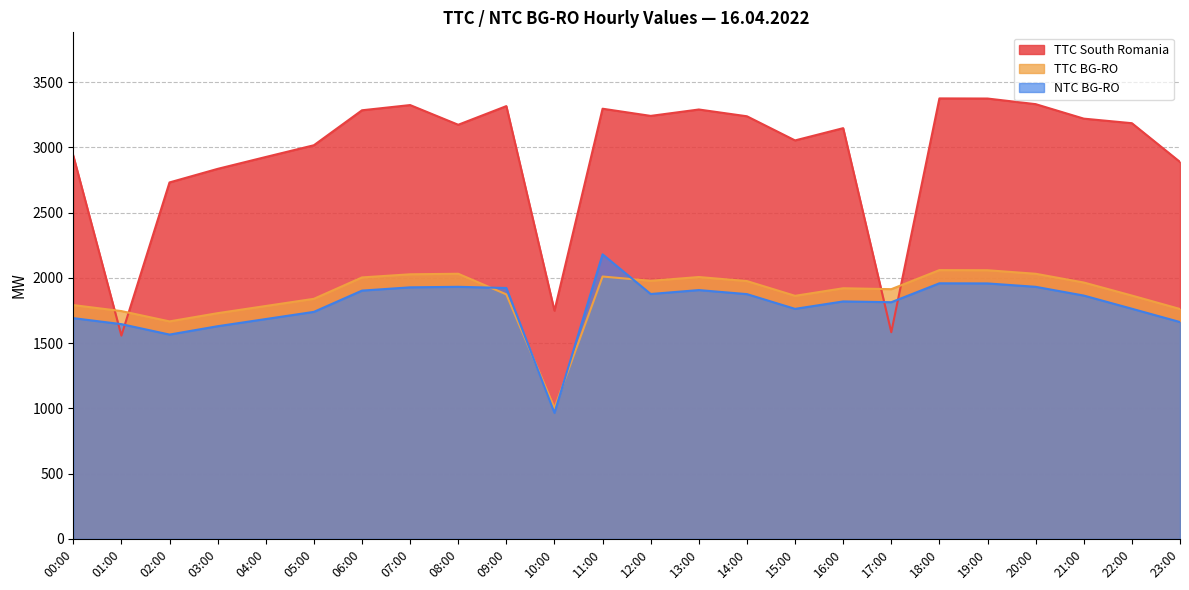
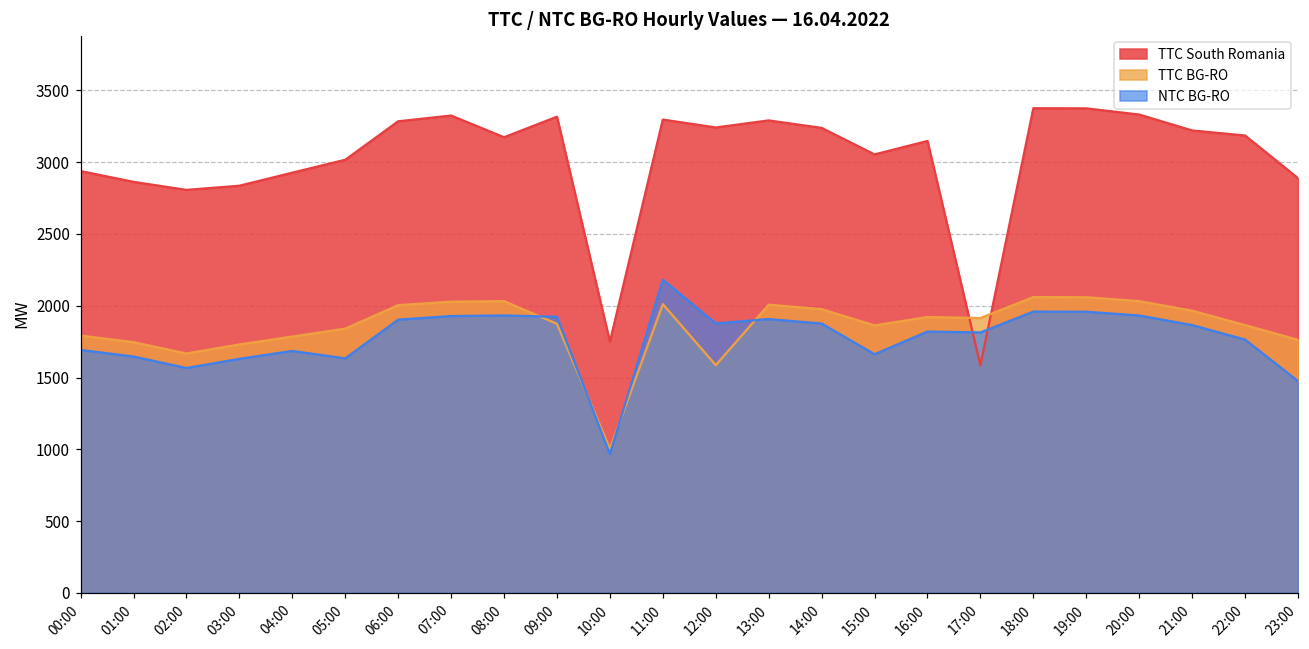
TTC South Romania, 01:00: 1560 -> 2860
TTC South Romania, 02:00: 2730 -> 2810
NTC BG-RO, 05:00: 1740 -> 1630
TTC BG-RO, 12:00: 1980 -> 1590
NTC BG-RO, 15:00: 1760 -> 1660
NTC BG-RO, 23:00: 1660 -> 1480
